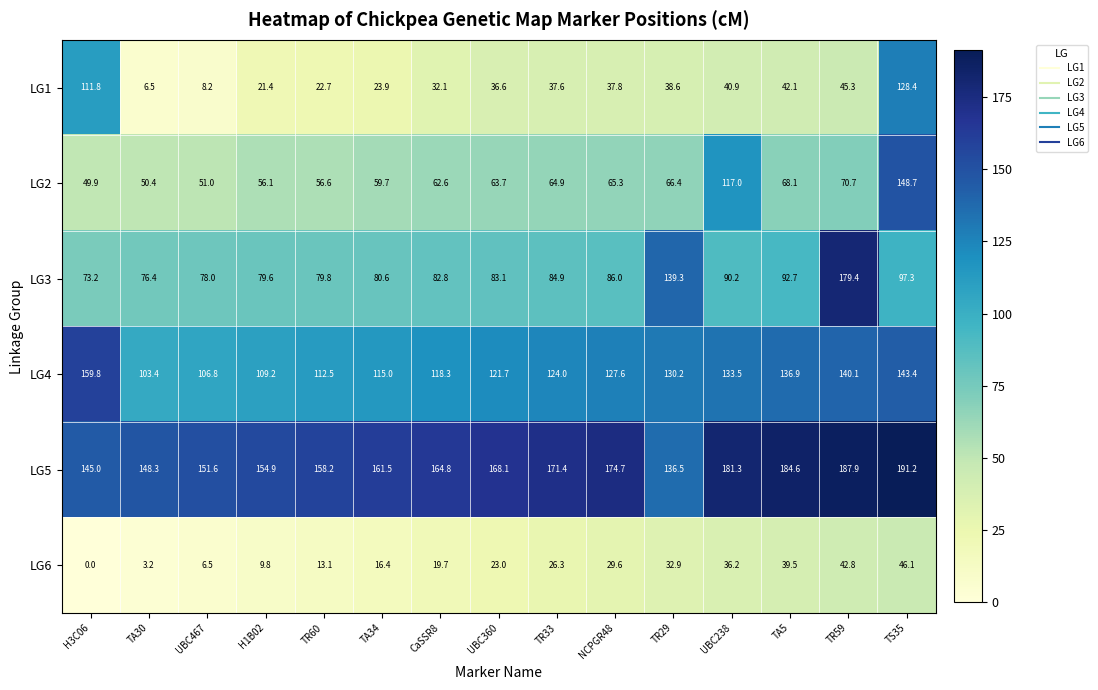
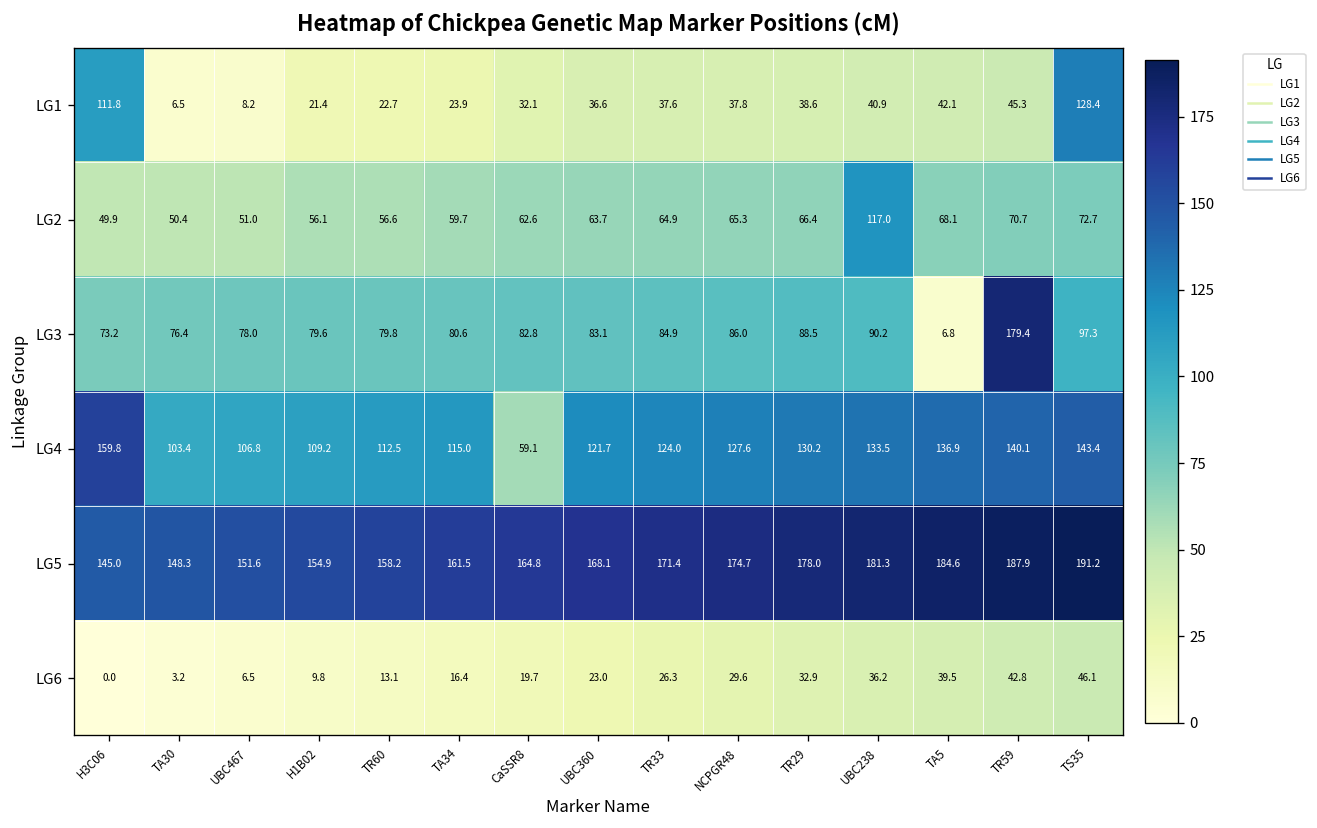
LG2, TS35: 148.7 -> 72.7
LG3, TR29: 139.3 -> 88.5
LG3, TA5: 92.7 -> 6.8
LG4, CaSSR8: 118.3 -> 59.1
LG5, TR29: 136.5 -> 178.0
